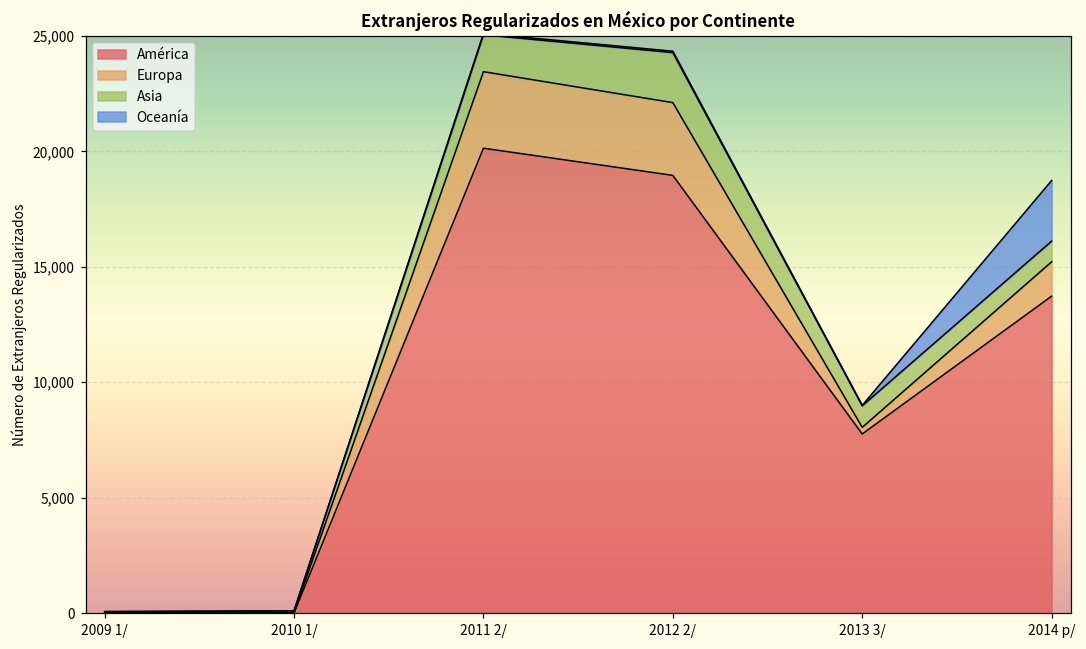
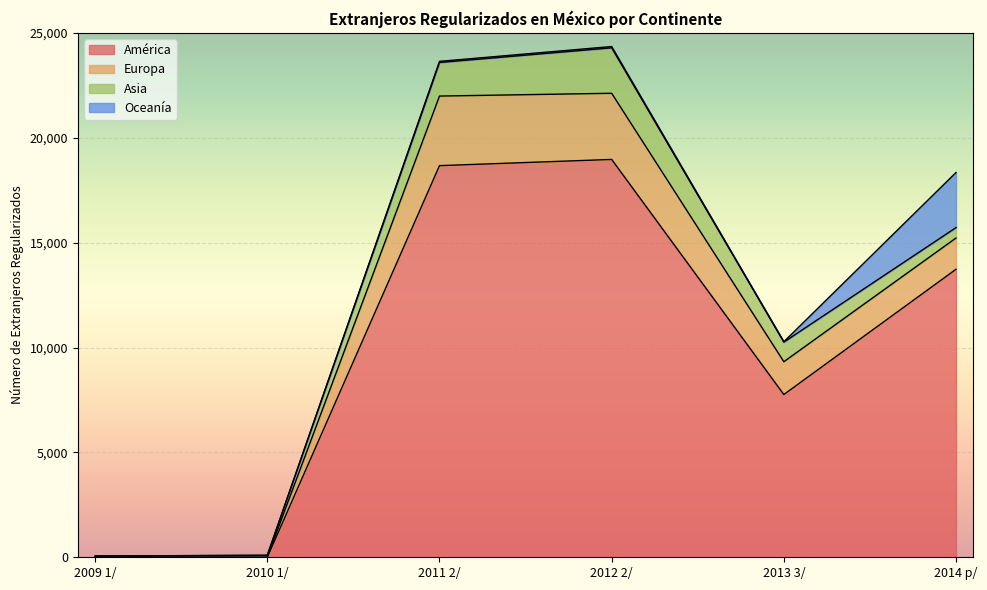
América, 2011 2/: 20,100 -> 18,700
Europa, 2013 3/: 300 -> 1,600
Asia, 2014 p/: 900 -> 500
